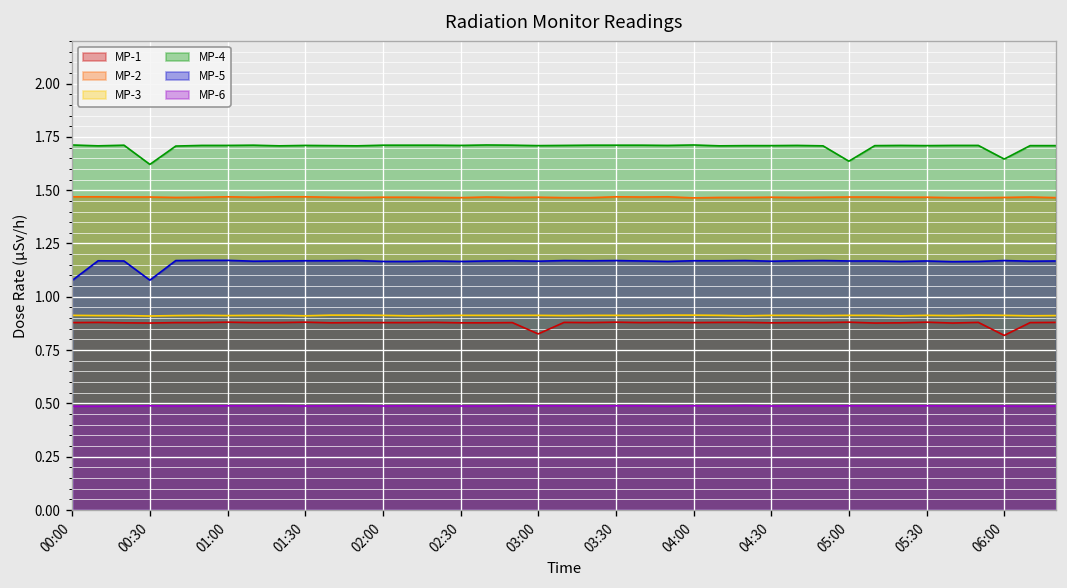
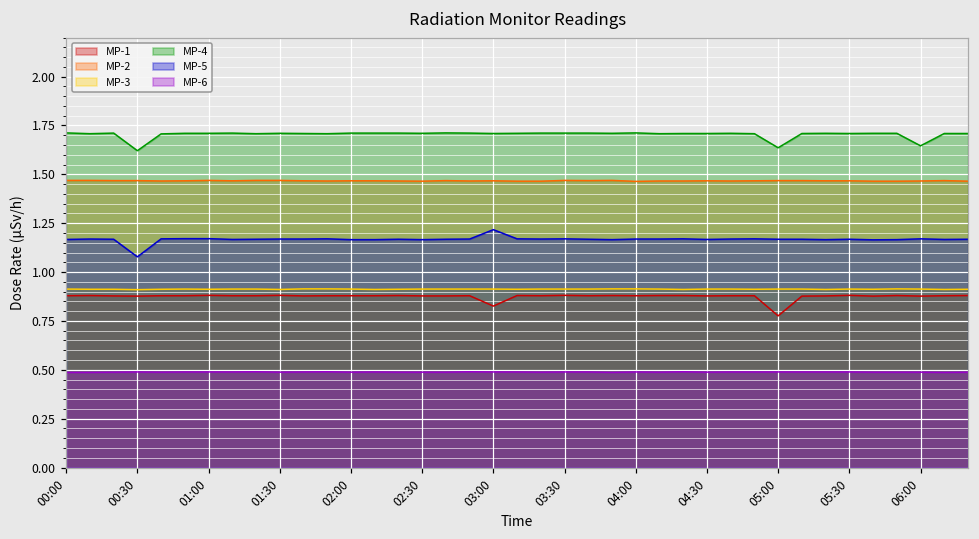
MP-5, 00:00: 1.08 -> 1.17
MP-5, 03:00: 1.17 -> 1.22
MP-1, 05:00: 0.88 -> 0.78
MP-1, 06:00: 0.82 -> 0.88
